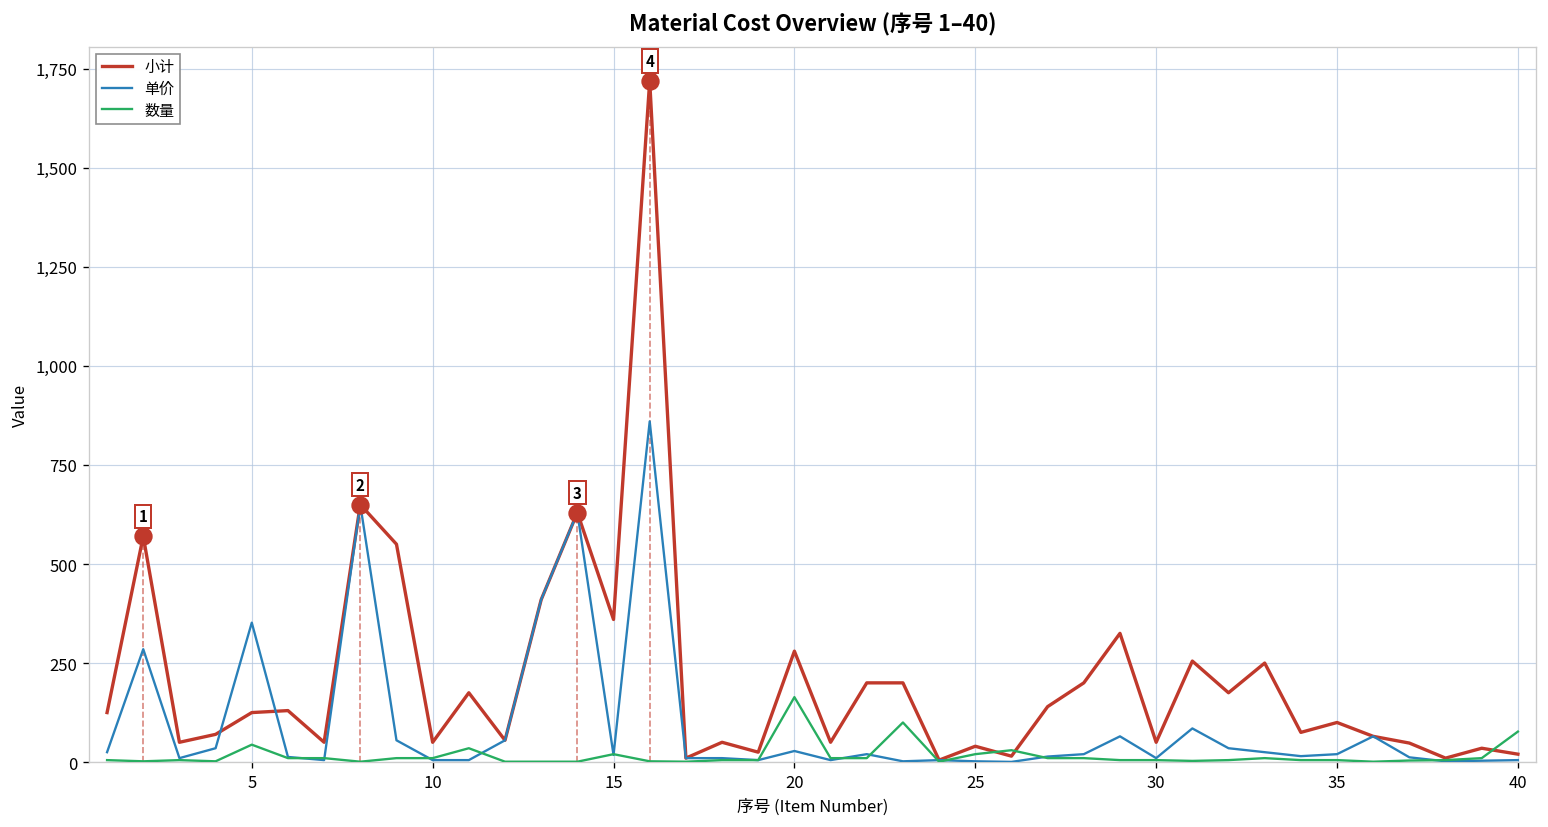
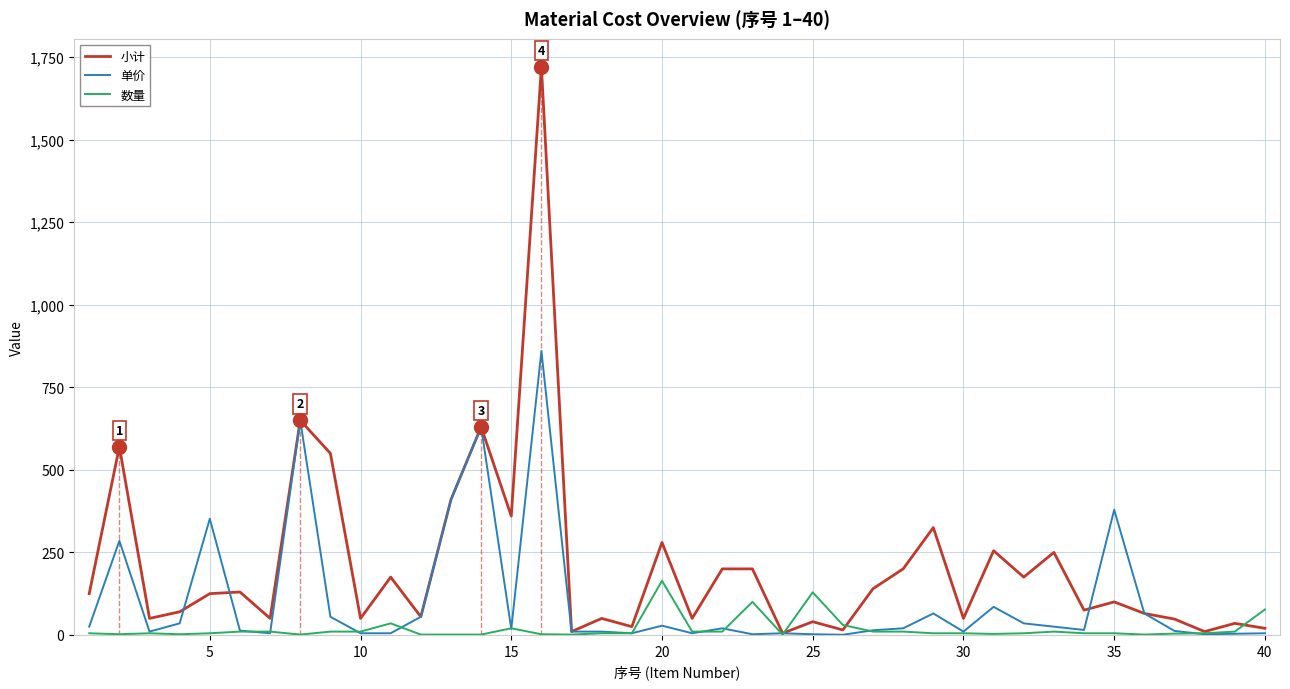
数量, 5: 40 -> 10
数量, 25: 20 -> 130
单价, 35: 20 -> 380
